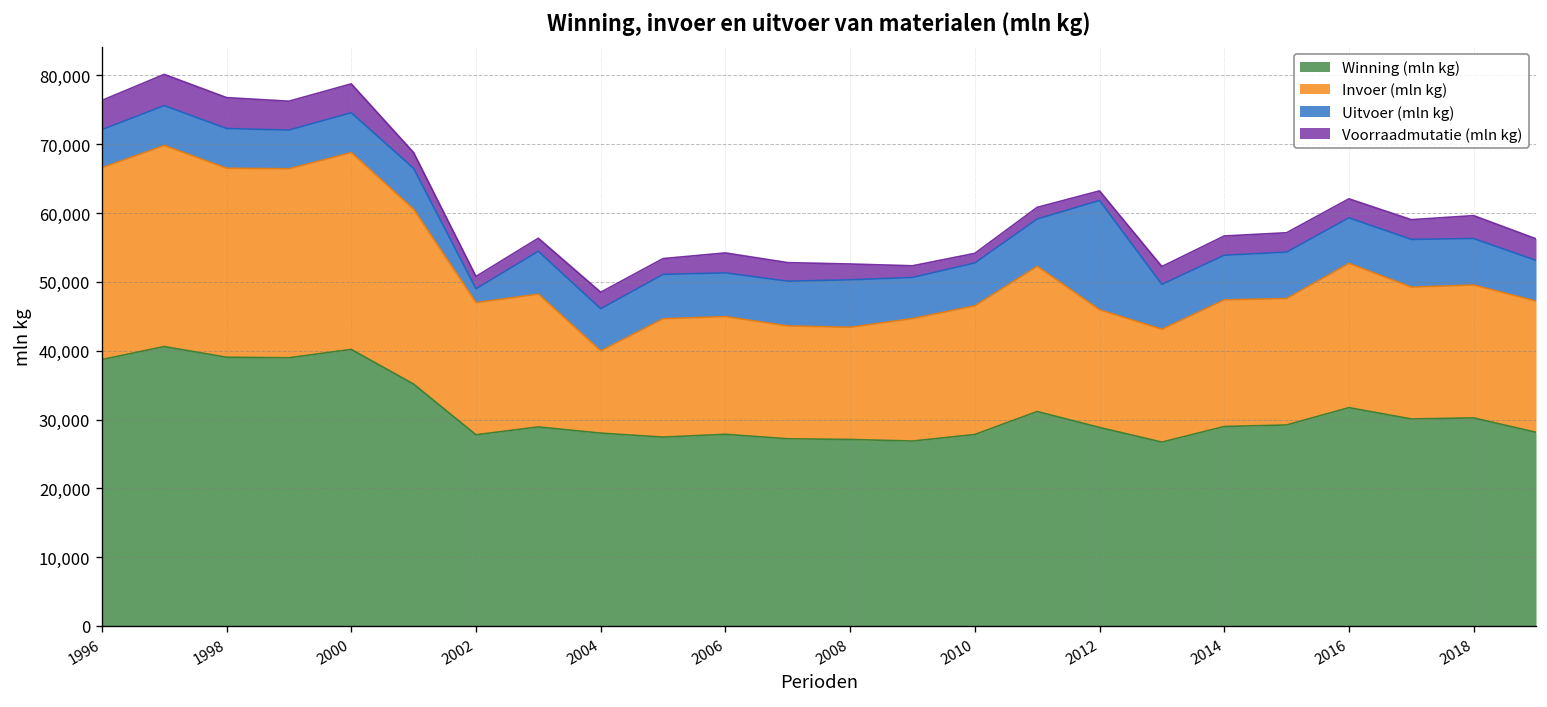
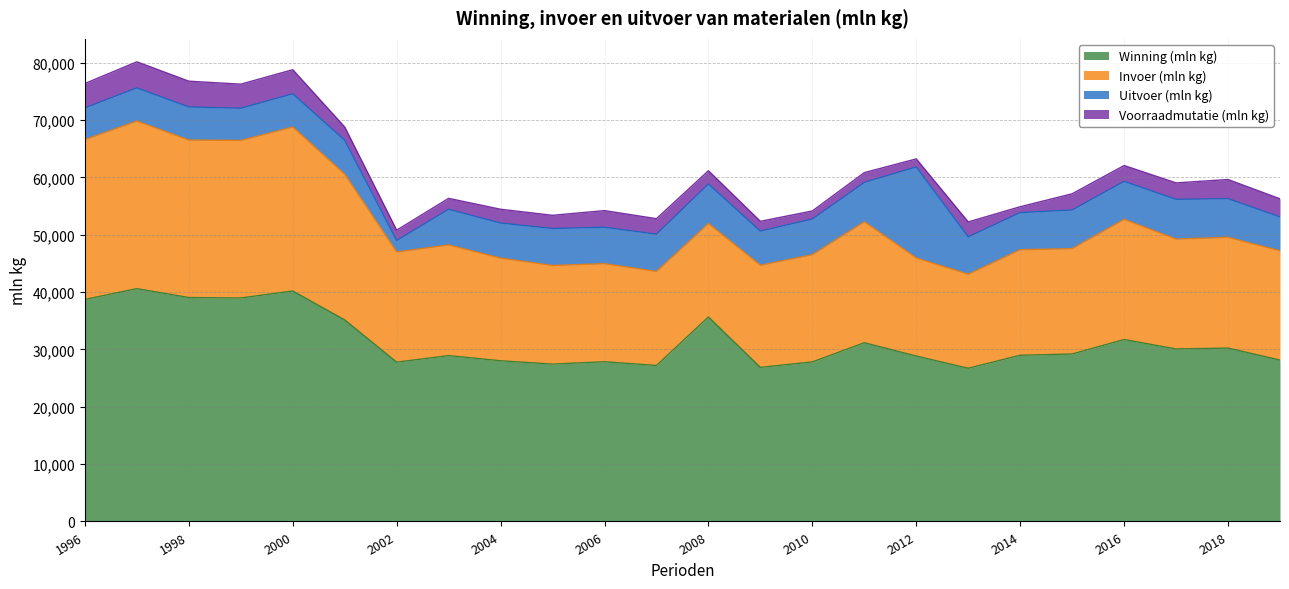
Invoer (mln kg), 2004: 12,000 -> 18,000
Winning (mln kg), 2008: 27,000 -> 36,000
Voorraadmutatie (mln kg), 2014: 3,000 -> 1,000
